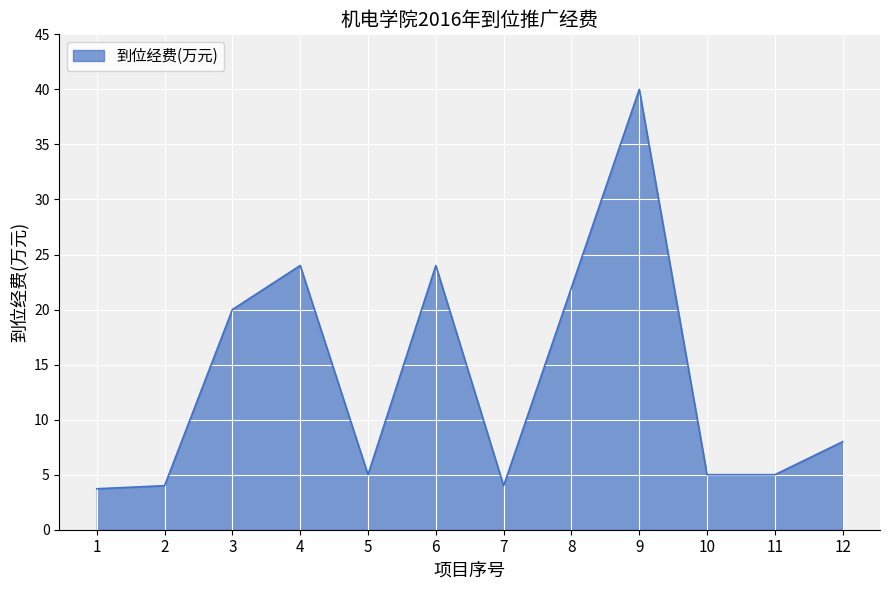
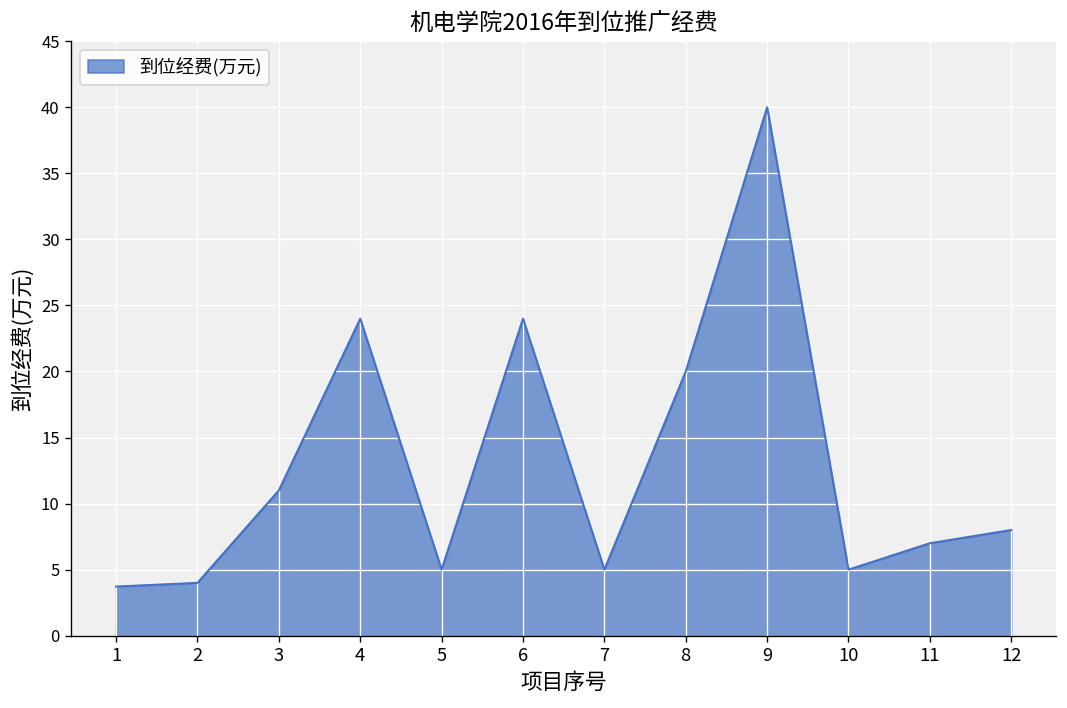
3: 20 -> 11
7: 4 -> 5
8: 22 -> 20
11: 5 -> 7
